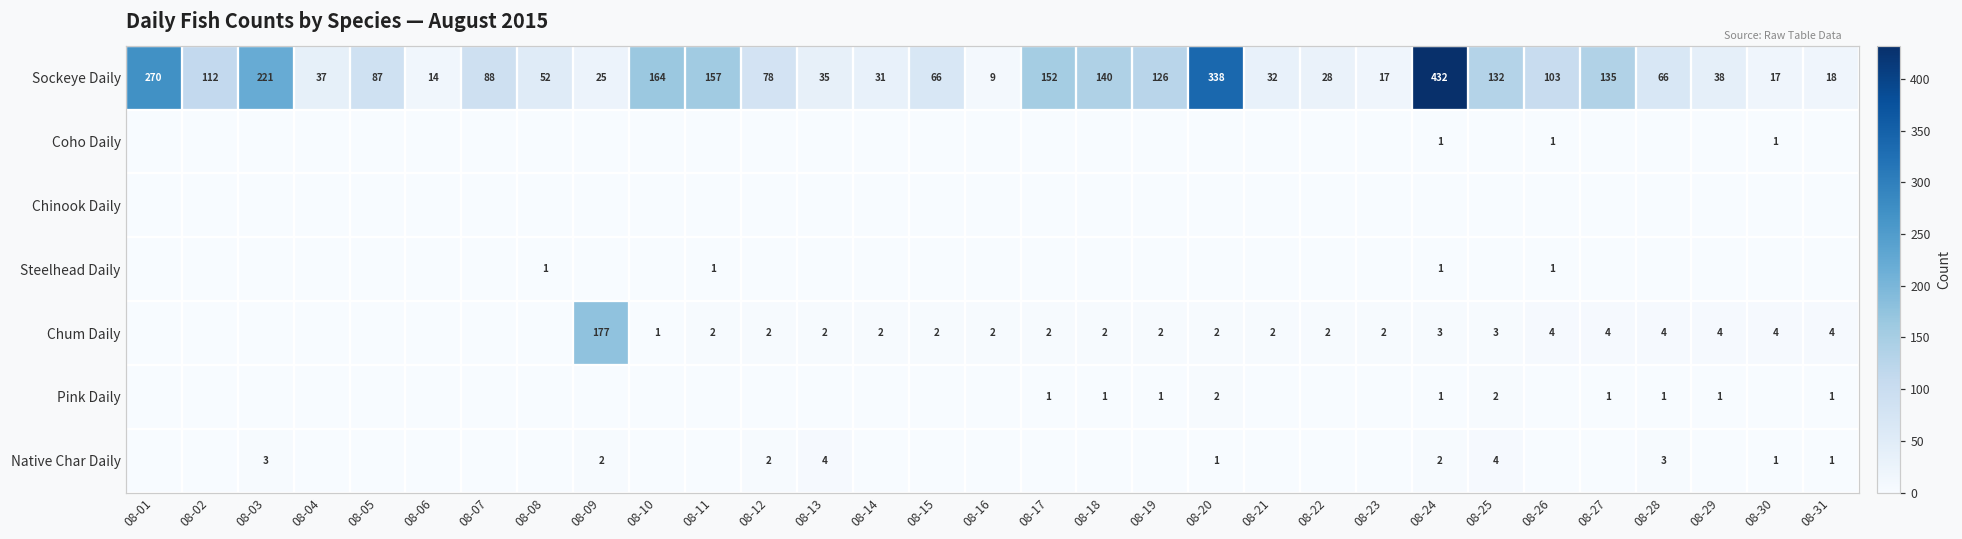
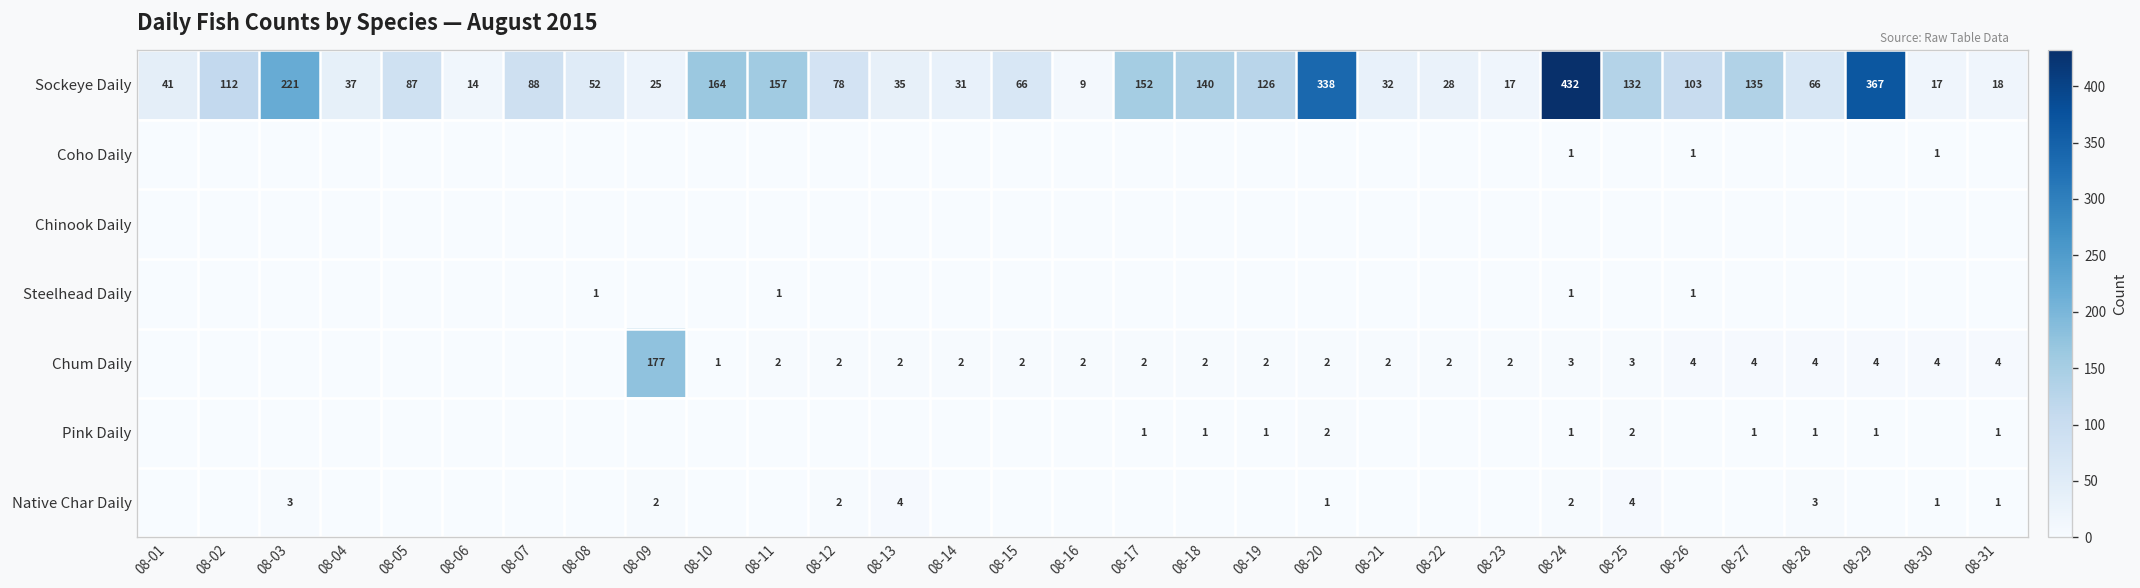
Sockeye Daily, 08-01: 270 -> 41
Sockeye Daily, 08-29: 38 -> 367
